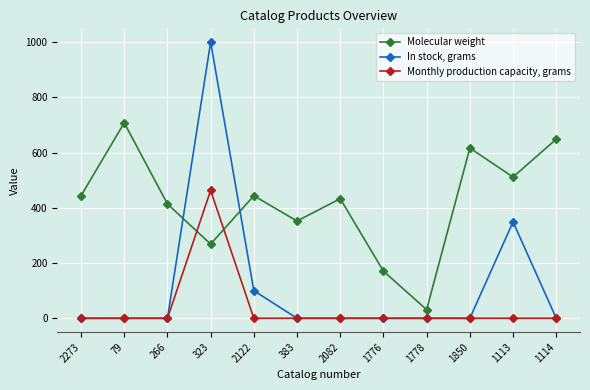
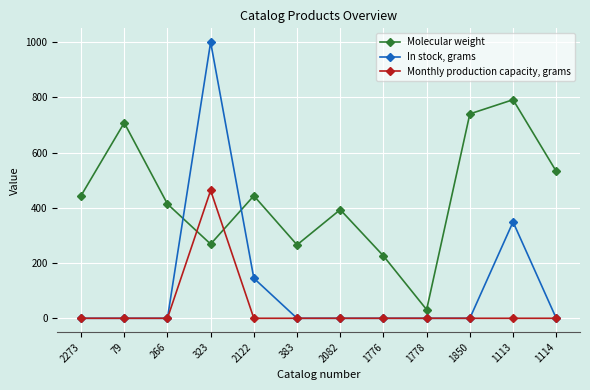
In stock, grams, 2122: 100 -> 150
Molecular weight, 383: 350 -> 270
Molecular weight, 2082: 430 -> 390
Molecular weight, 1776: 170 -> 230
Molecular weight, 1850: 620 -> 740
Molecular weight, 1113: 510 -> 790
Molecular weight, 1114: 650 -> 530
